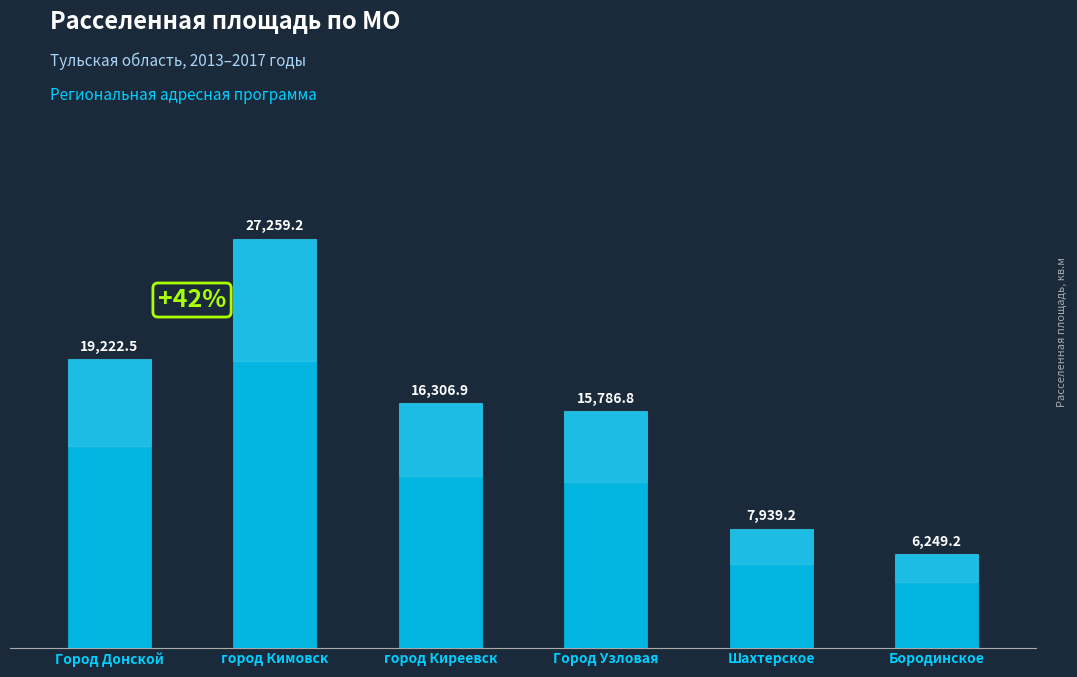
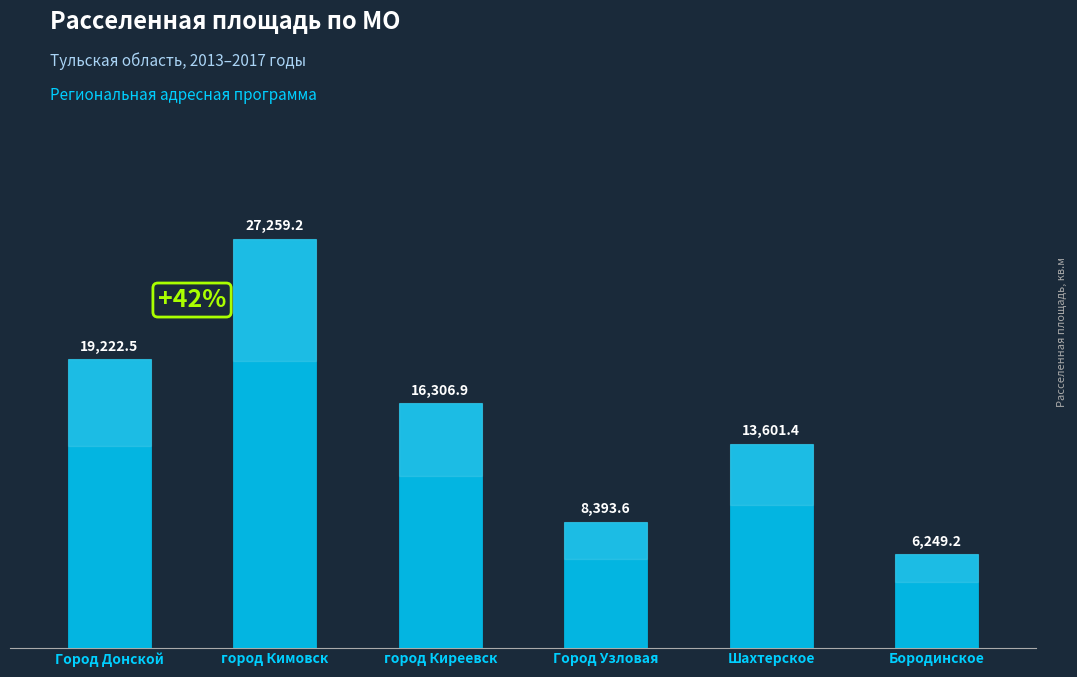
Город Узловая: 15,786.8 -> 8,393.6
Шахтерское: 7,939.2 -> 13,601.4
